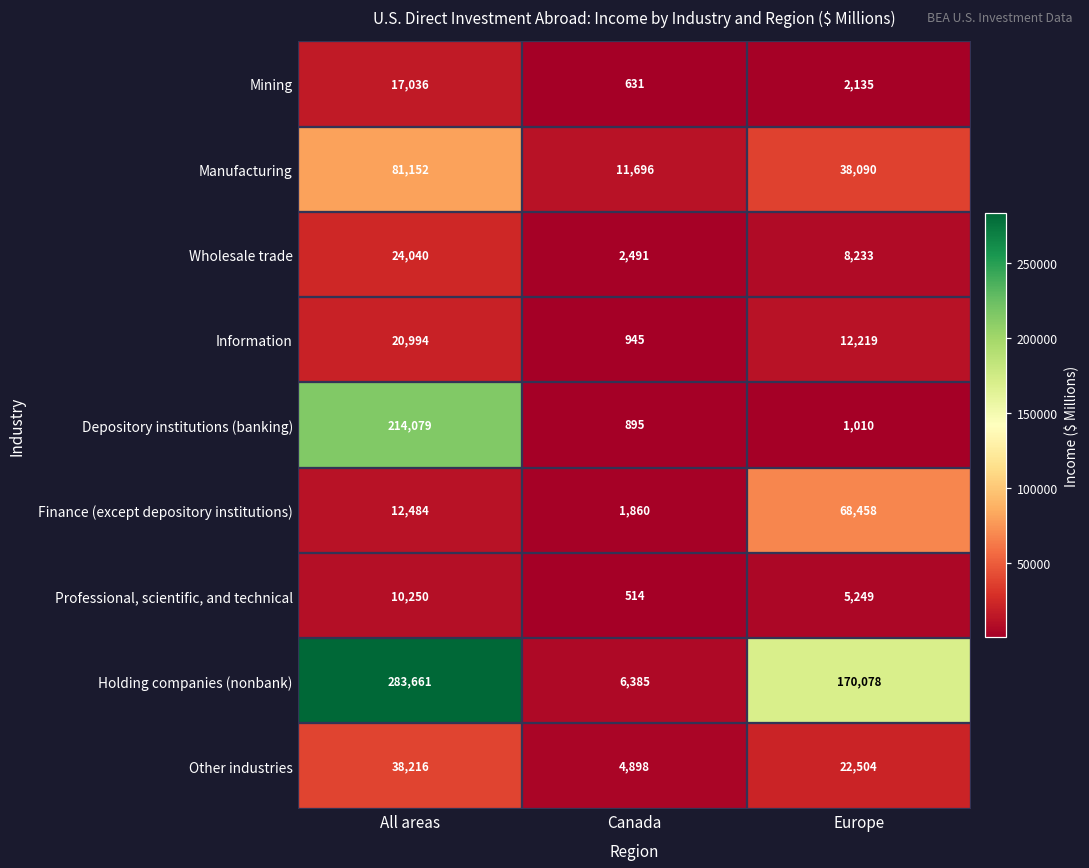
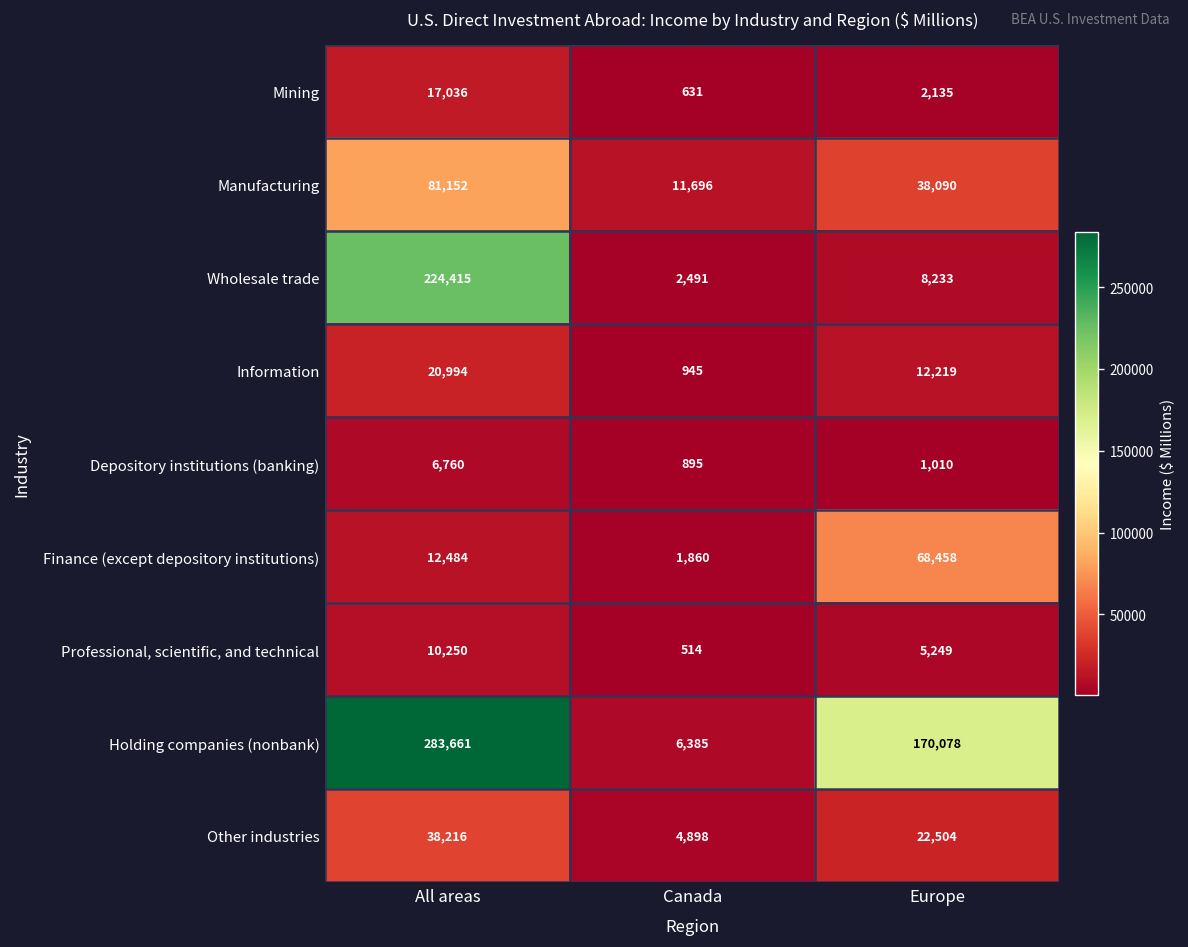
Wholesale trade, All areas: 24,040 -> 224,415
Depository institutions (banking), All areas: 214,079 -> 6,760
